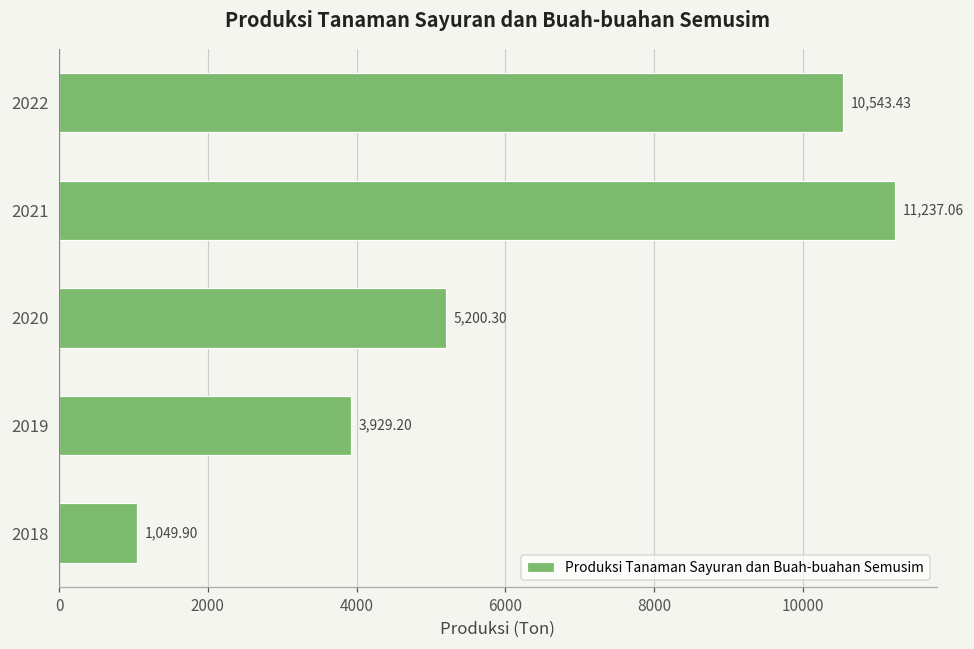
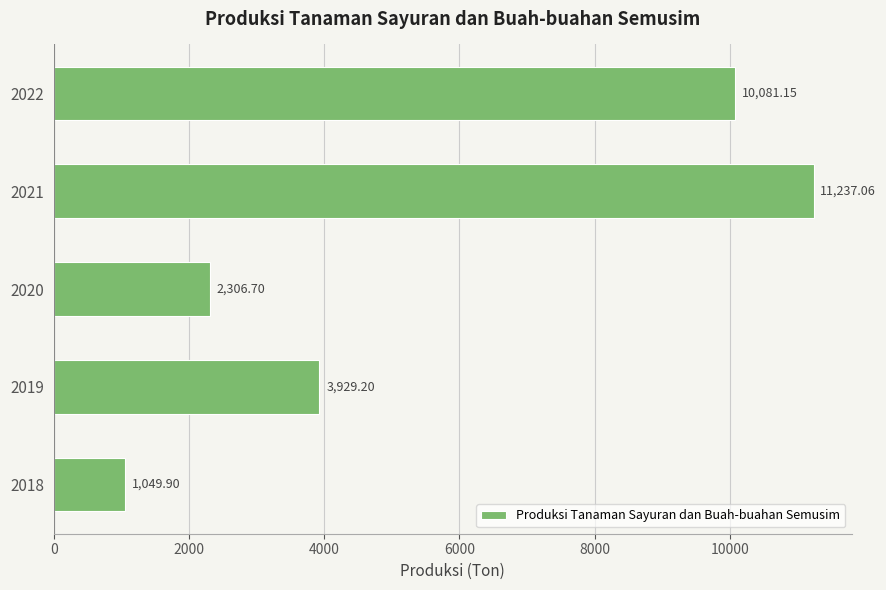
2022: 10,543.43 -> 10,081.15
2020: 5,200.30 -> 2,306.70
